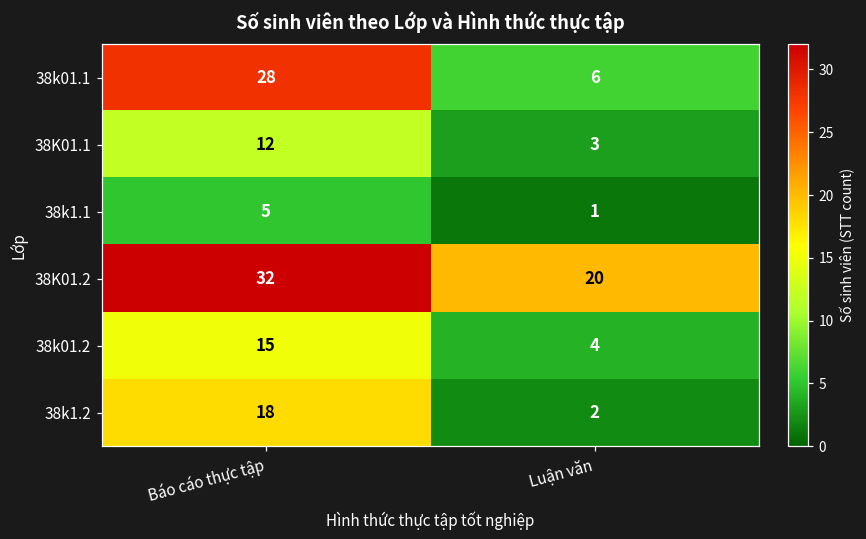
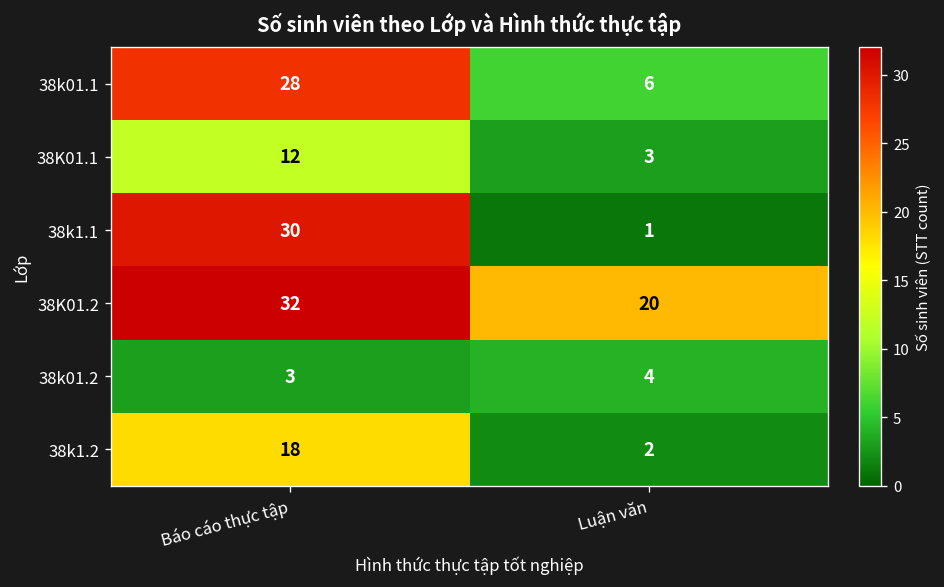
38k1.1, Báo cáo thực tập: 5 -> 30
38k01.2, Báo cáo thực tập: 15 -> 3
